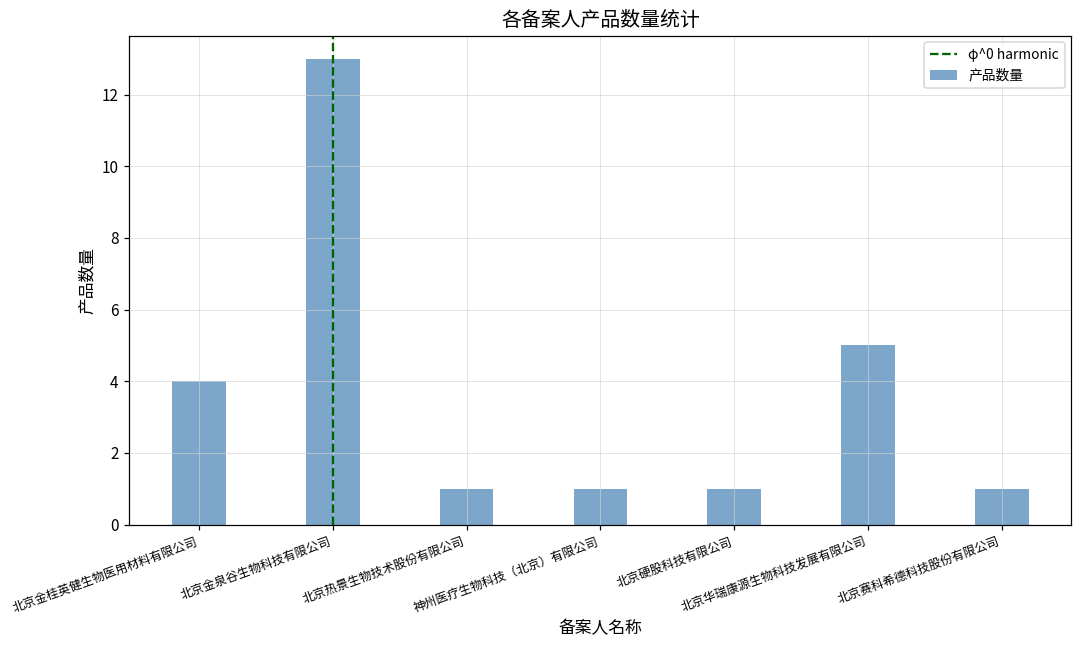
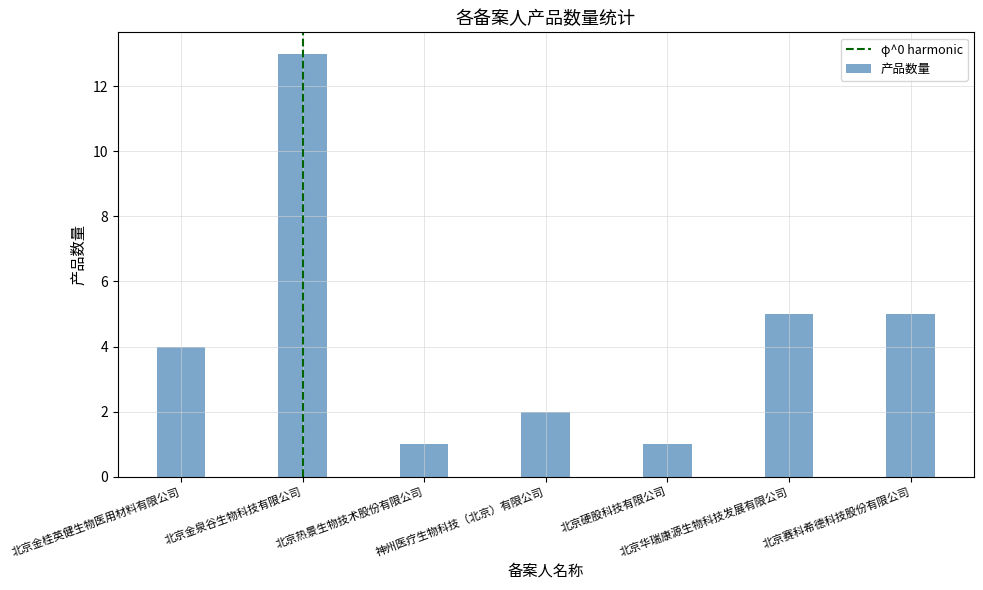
神州医疗生物科技（北京）有限公司: 1 -> 2
北京赛科希德科技股份有限公司: 1 -> 5
